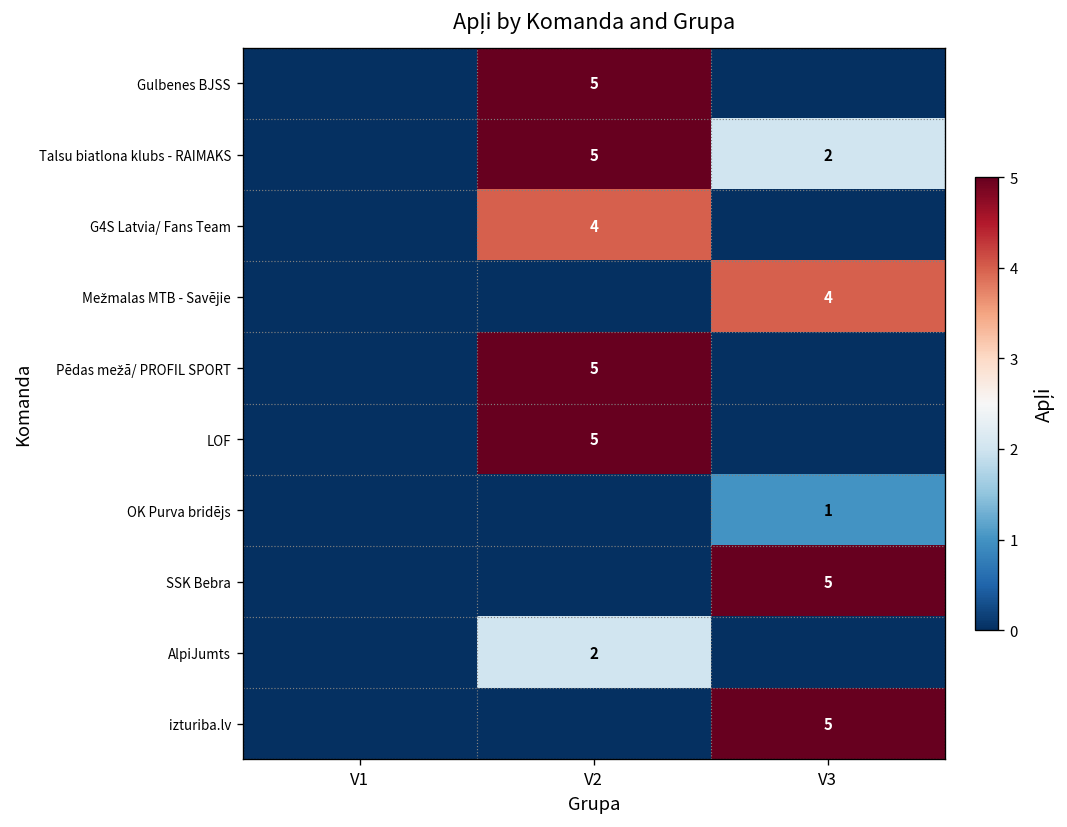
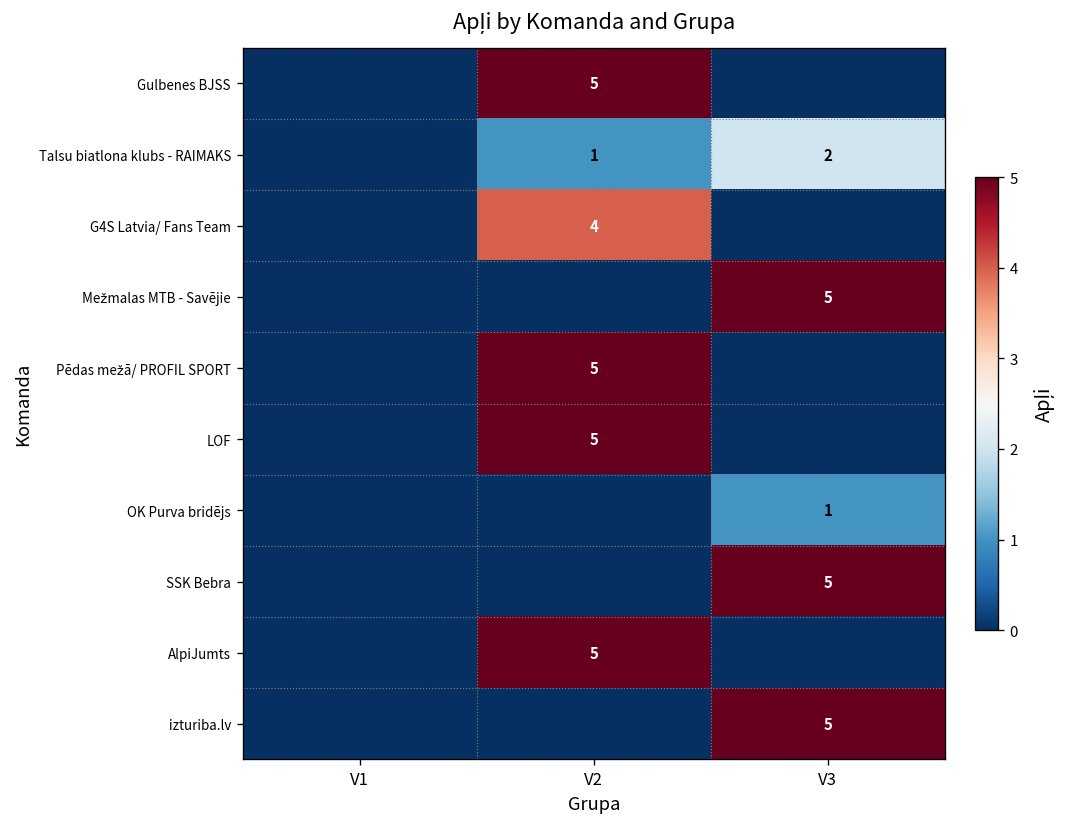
Talsu biatlona klubs - RAIMAKS, V2: 5 -> 1
Mežmalas MTB - Savējie, V3: 4 -> 5
AlpiJumts, V2: 2 -> 5
